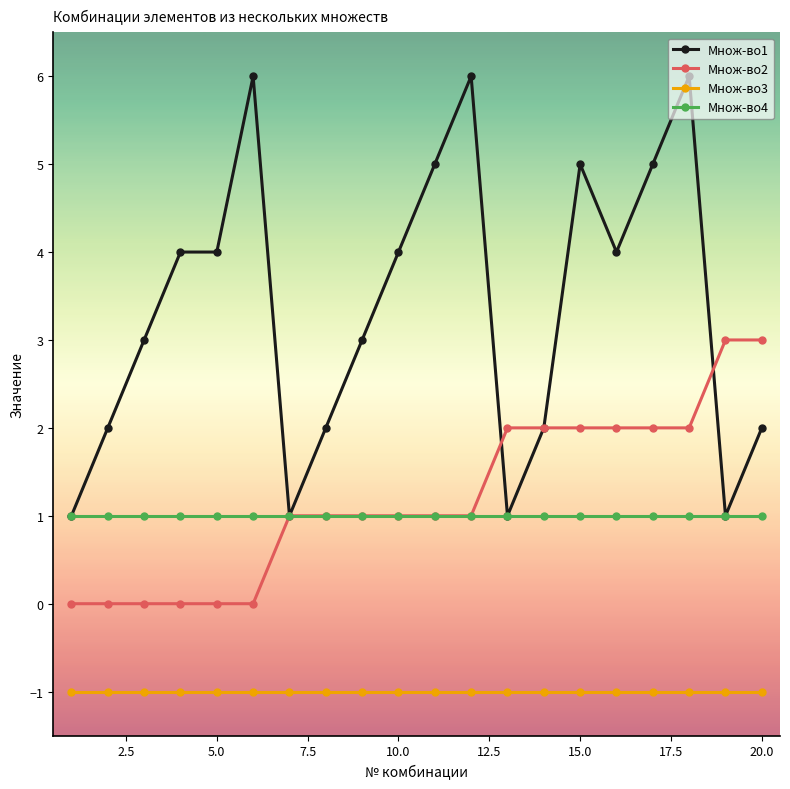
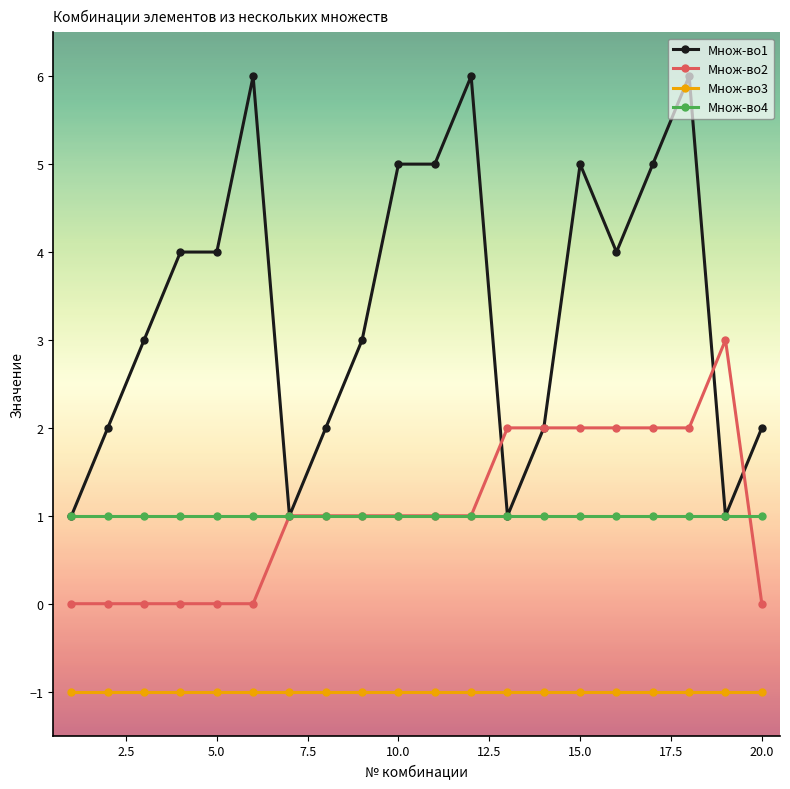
Множ-во1, 10.0: 4 -> 5
Множ-во2, 20.0: 3 -> 0
